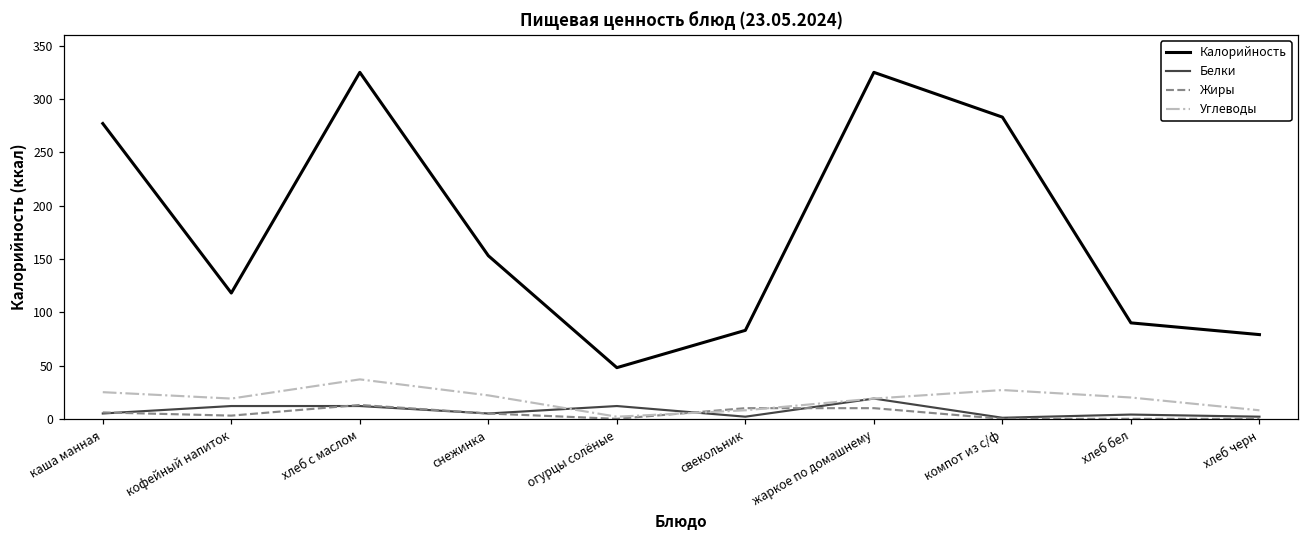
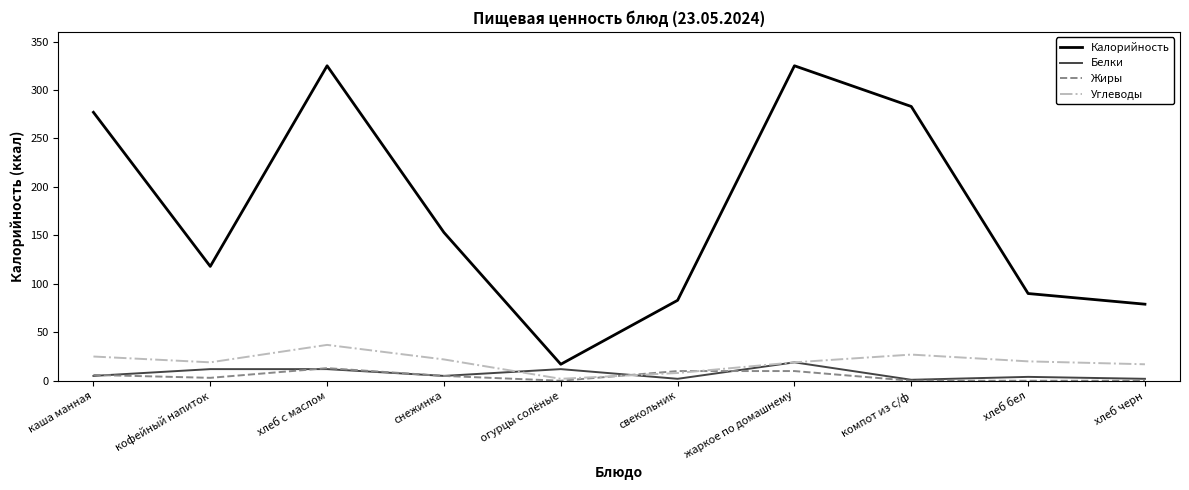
Калорийность, огурцы солёные: 50 -> 20
Углеводы, хлеб черн: 10 -> 20
